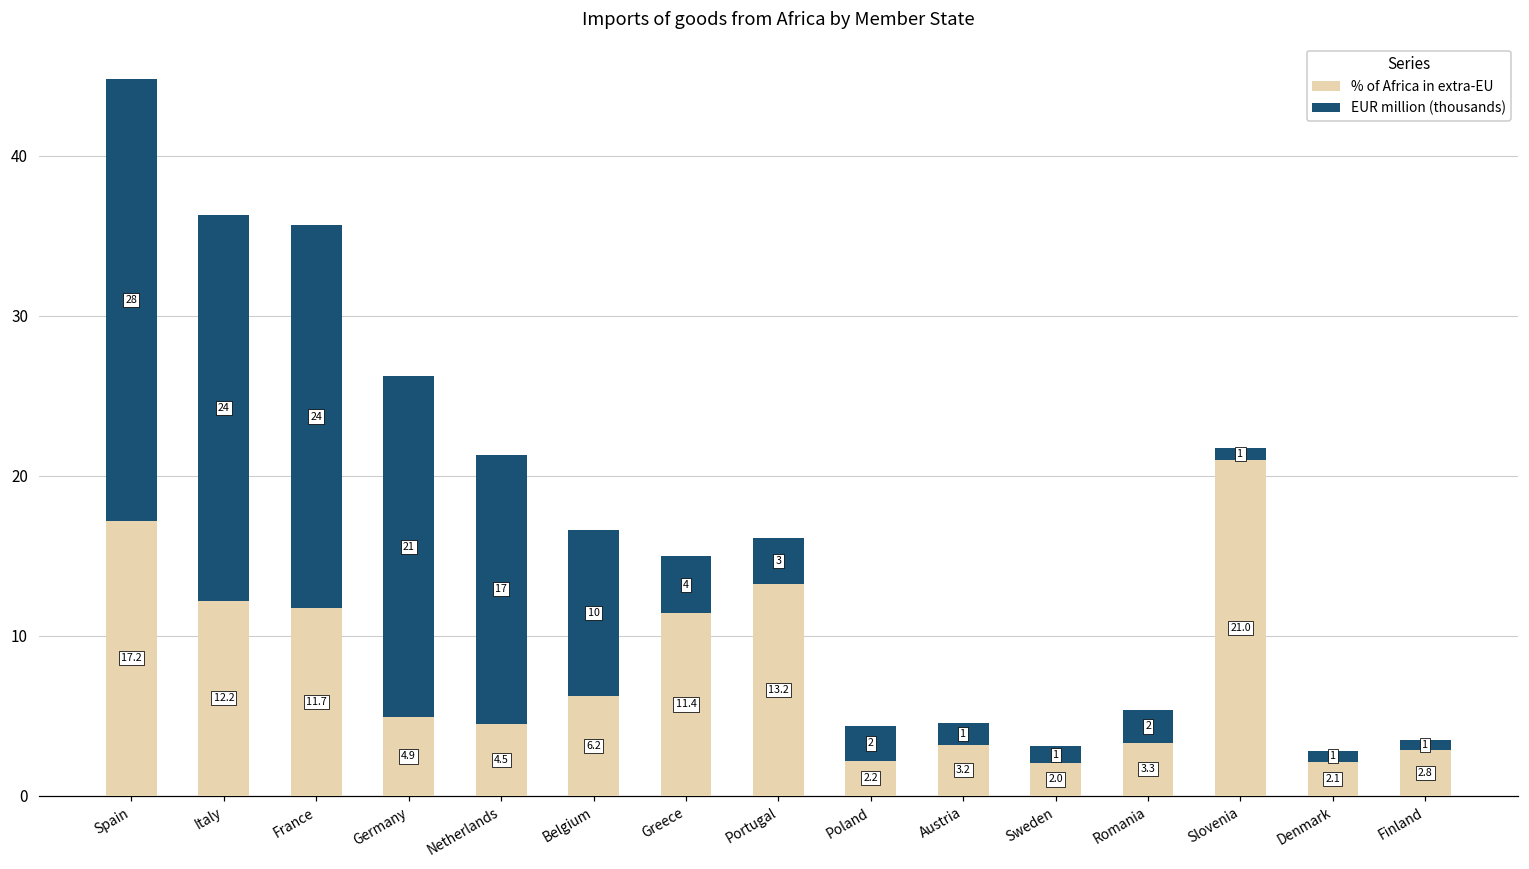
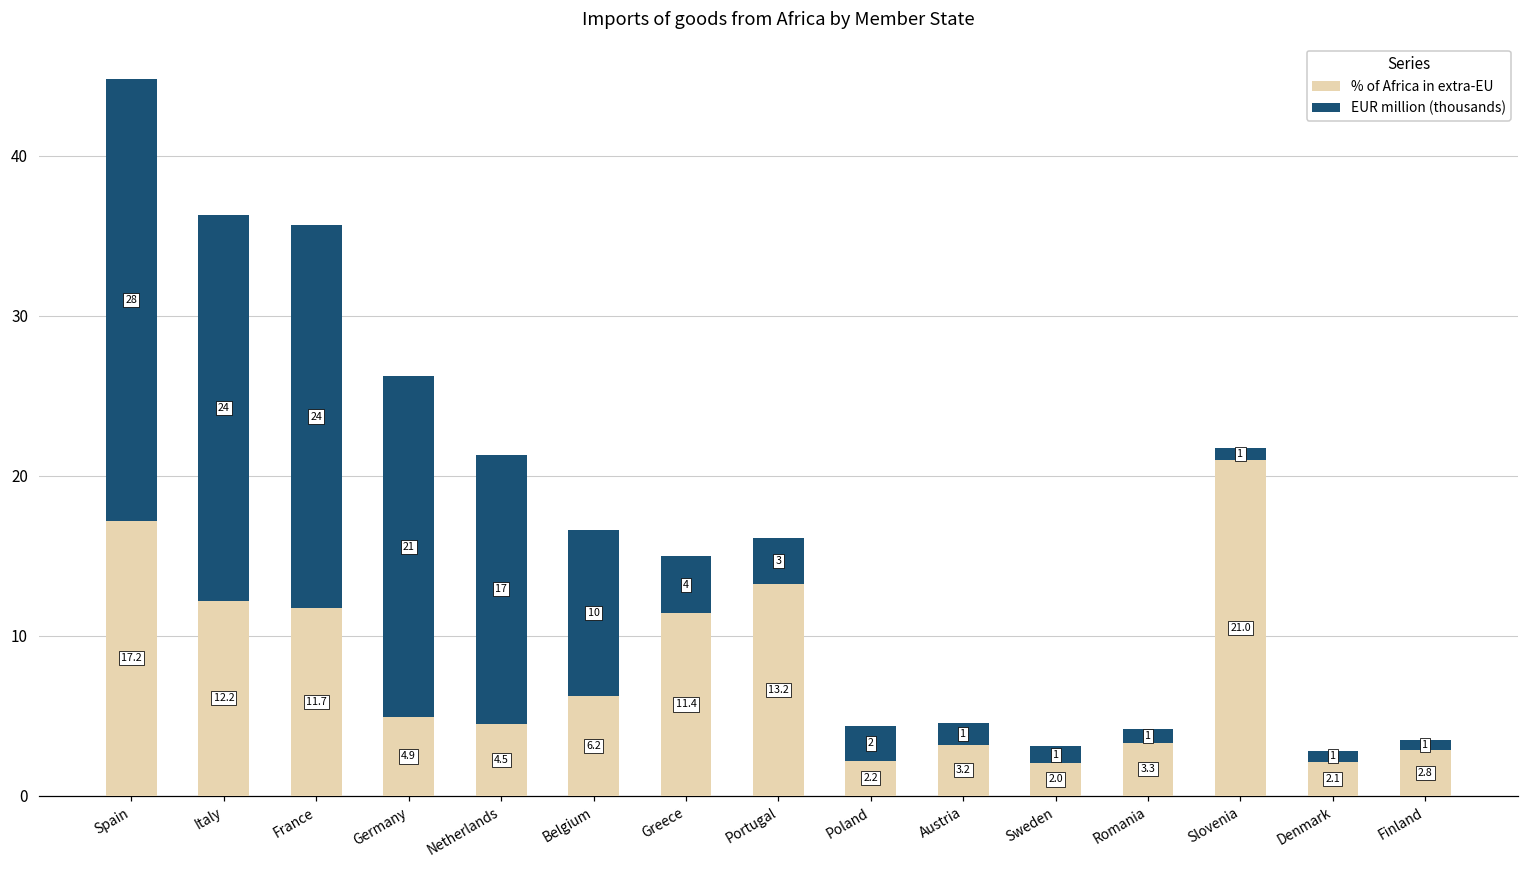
EUR million (thousands), Romania: 2 -> 1
